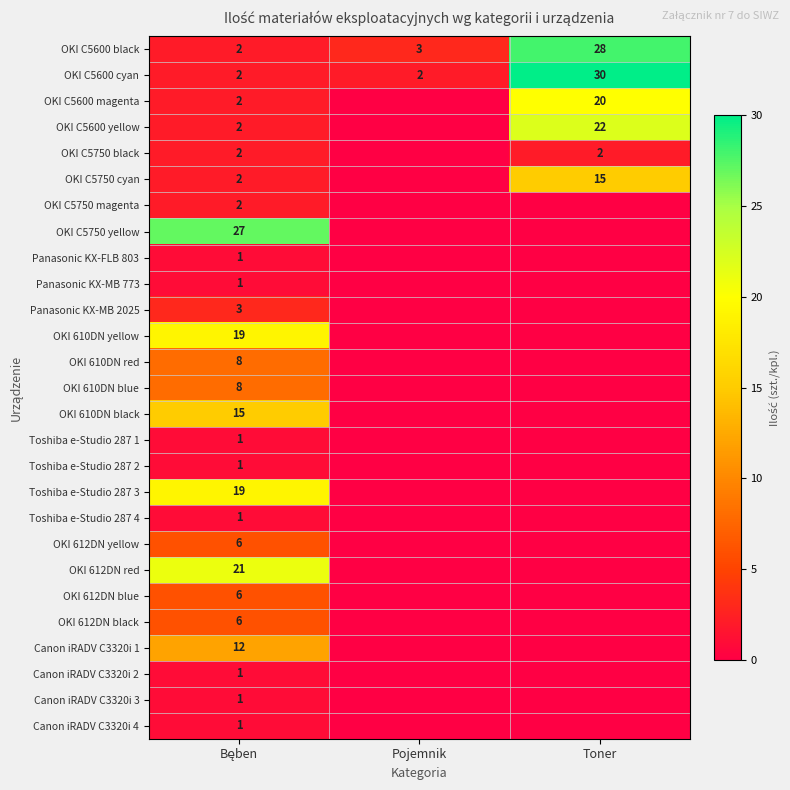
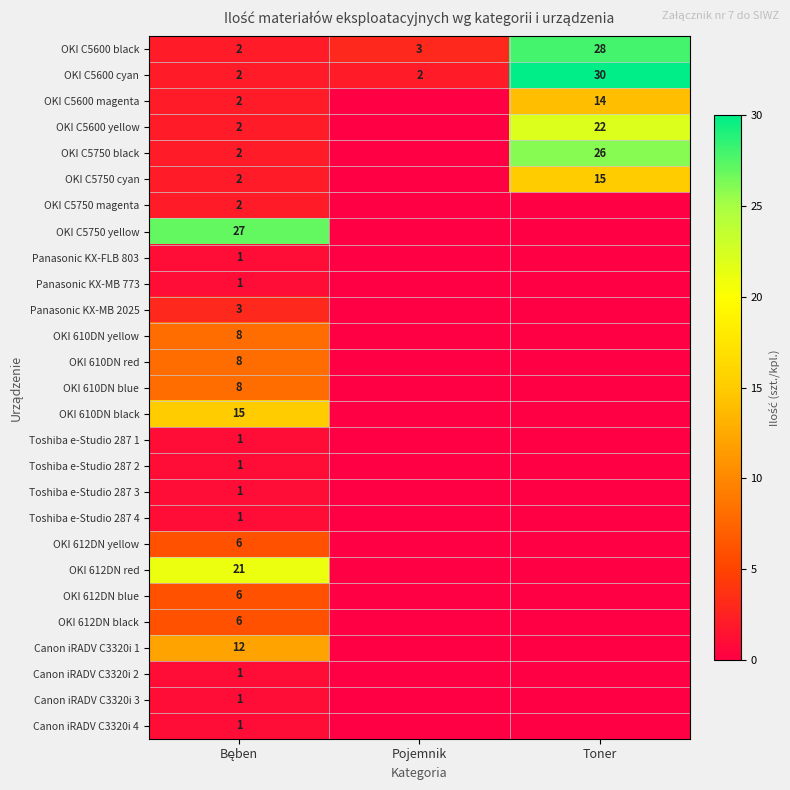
OKI C5600 magenta, Toner: 20 -> 14
OKI C5750 black, Toner: 2 -> 26
OKI 610DN yellow, Bęben: 19 -> 8
Toshiba e-Studio 287 3, Bęben: 19 -> 1
